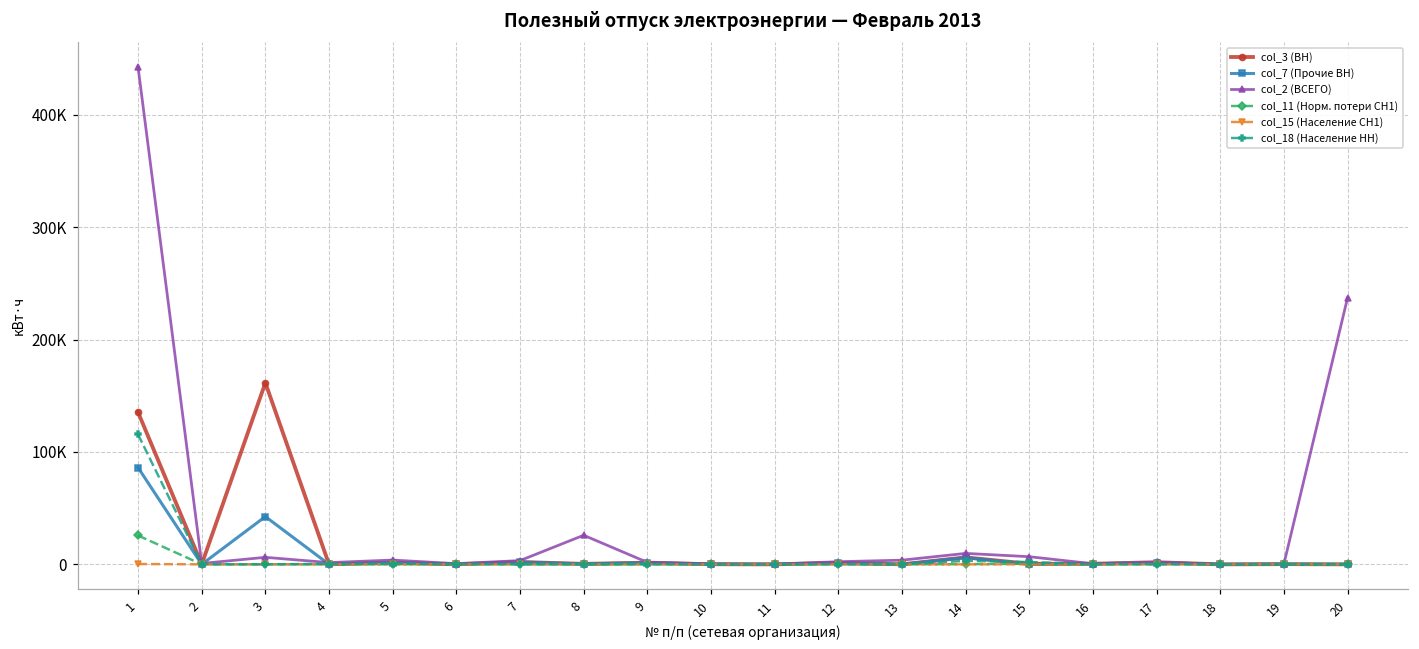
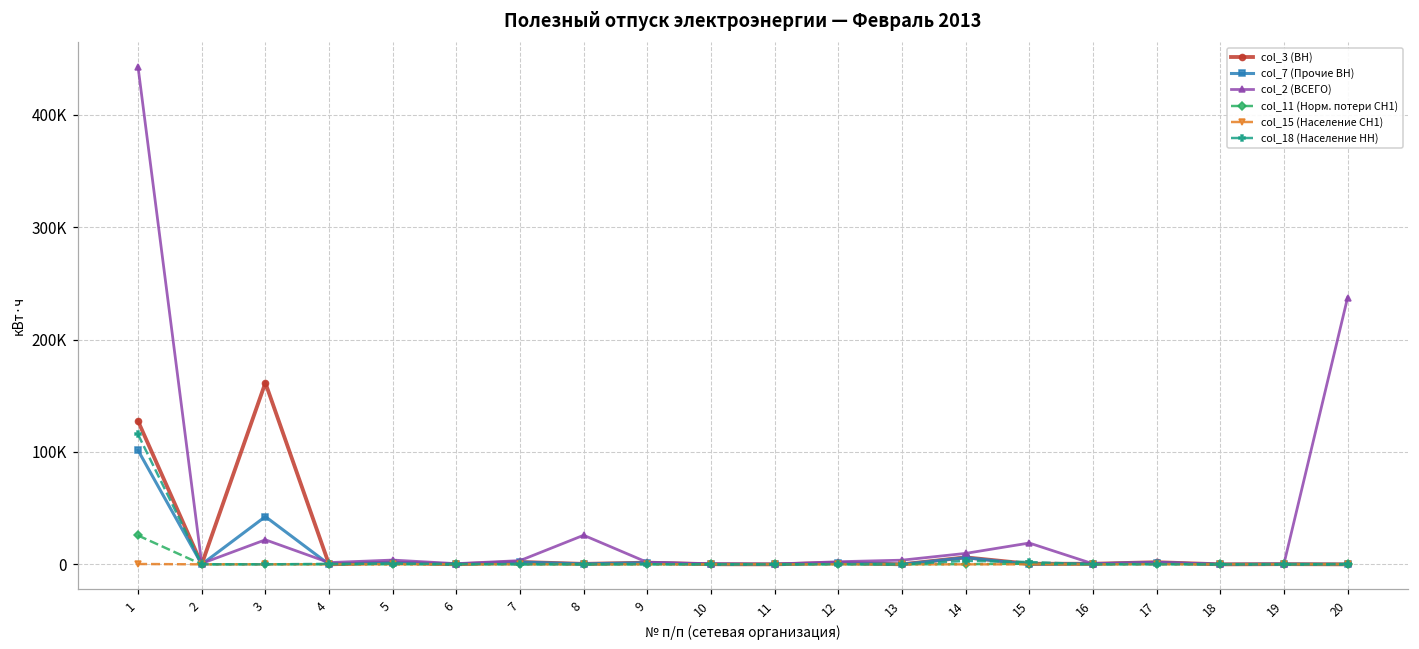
col_3 (ВН), 1: 135000 -> 127000
col_7 (Прочие ВН), 1: 86000 -> 101000
col_2 (ВСЕГО), 3: 6000 -> 22000
col_2 (ВСЕГО), 15: 7000 -> 19000
